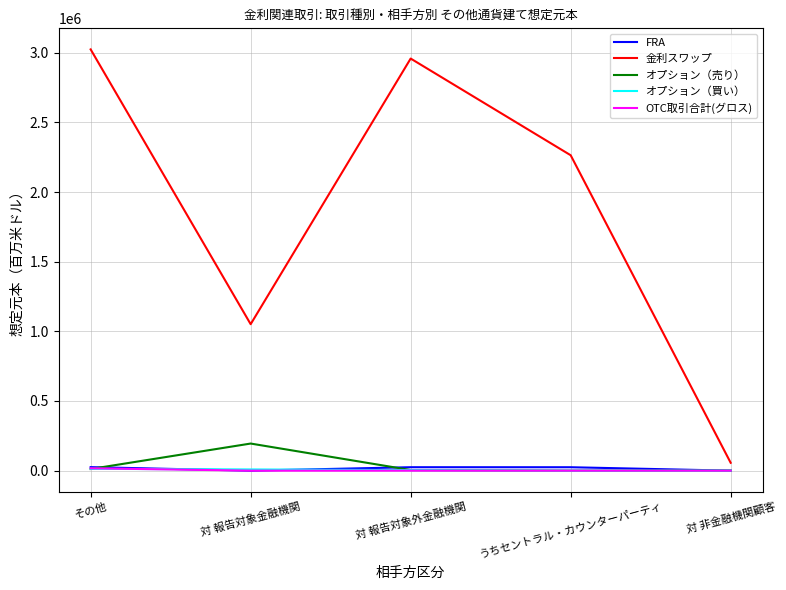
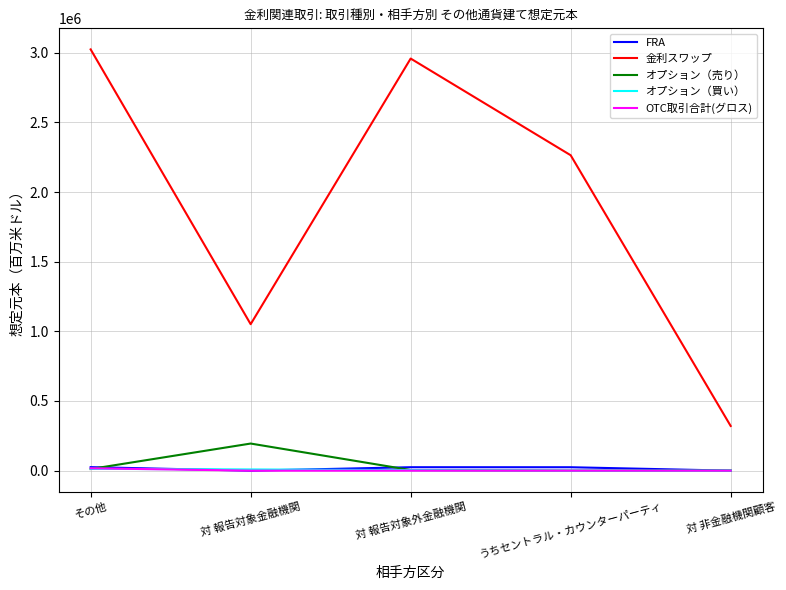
金利スワップ, 対 非金融機関顧客: 60000 -> 320000
